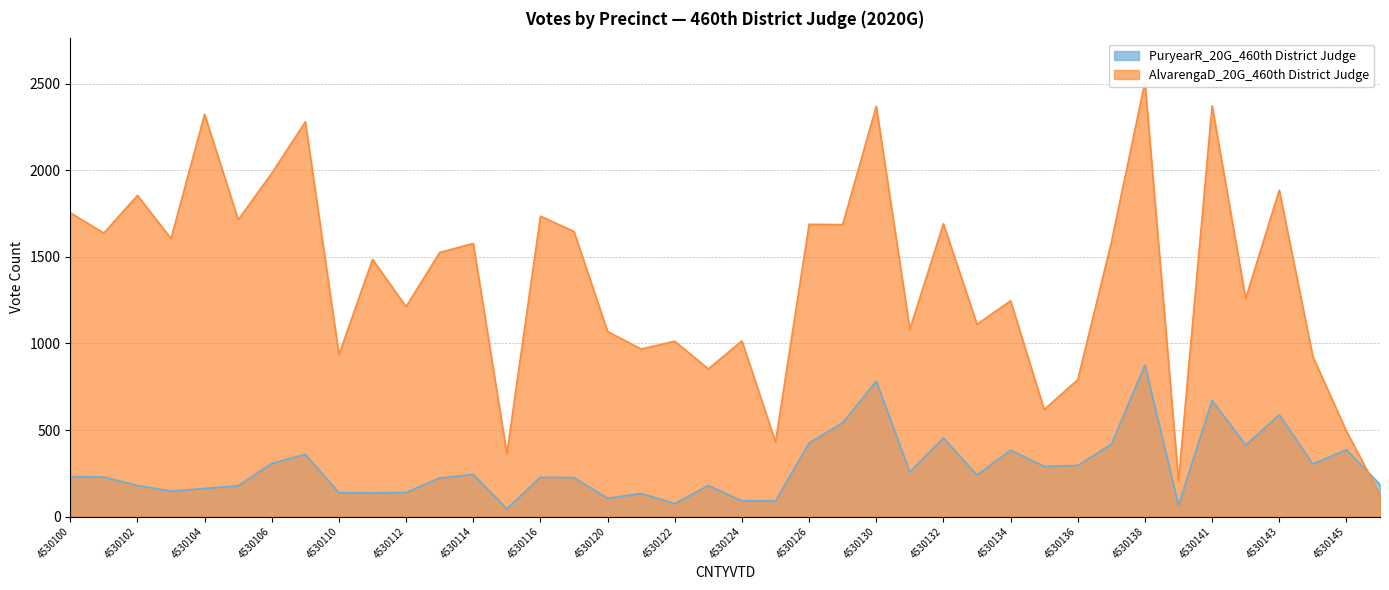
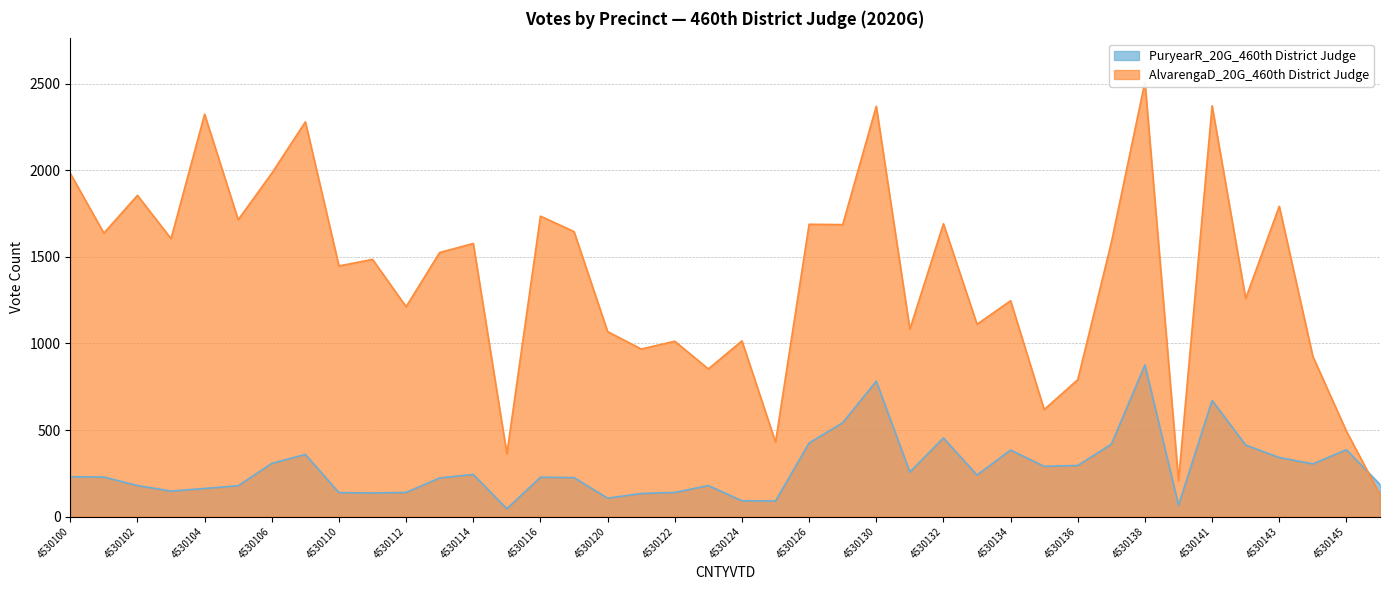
AlvarengaD_20G_460th District Judge, 4530100: 1760 -> 1980
AlvarengaD_20G_460th District Judge, 4530110: 940 -> 1450
PuryearR_20G_460th District Judge, 4530122: 80 -> 140
PuryearR_20G_460th District Judge, 4530143: 590 -> 340
AlvarengaD_20G_460th District Judge, 4530143: 1890 -> 1790
